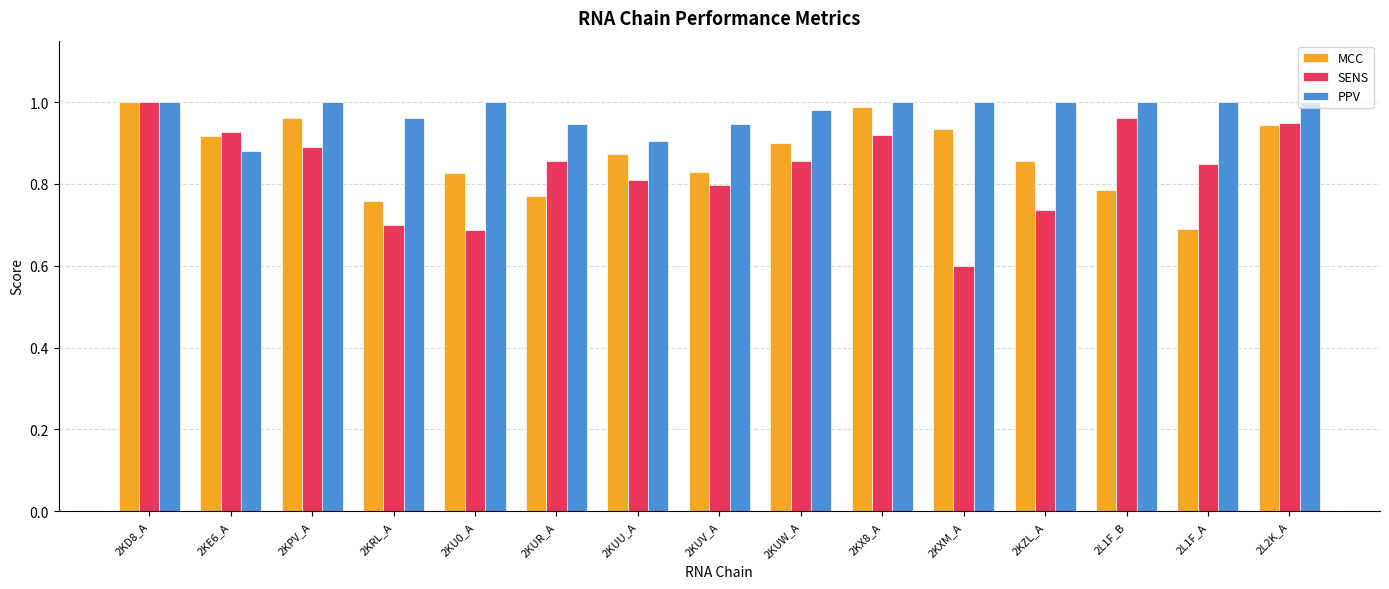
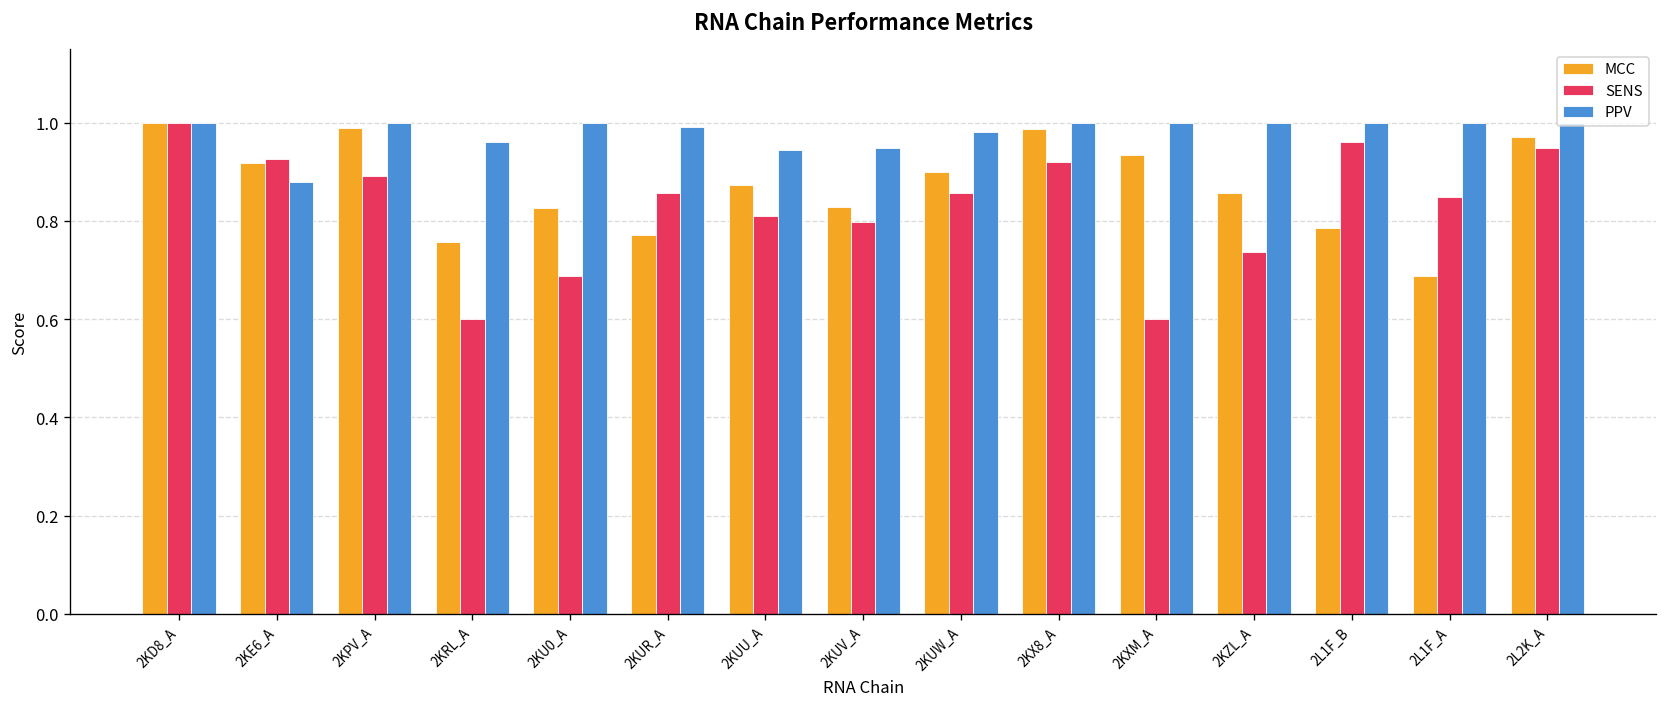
MCC, 2KPV_A: 0.96 -> 0.99
SENS, 2KRL_A: 0.7 -> 0.6
PPV, 2KUR_A: 0.95 -> 0.99
PPV, 2KUU_A: 0.91 -> 0.94
MCC, 2L2K_A: 0.94 -> 0.97
